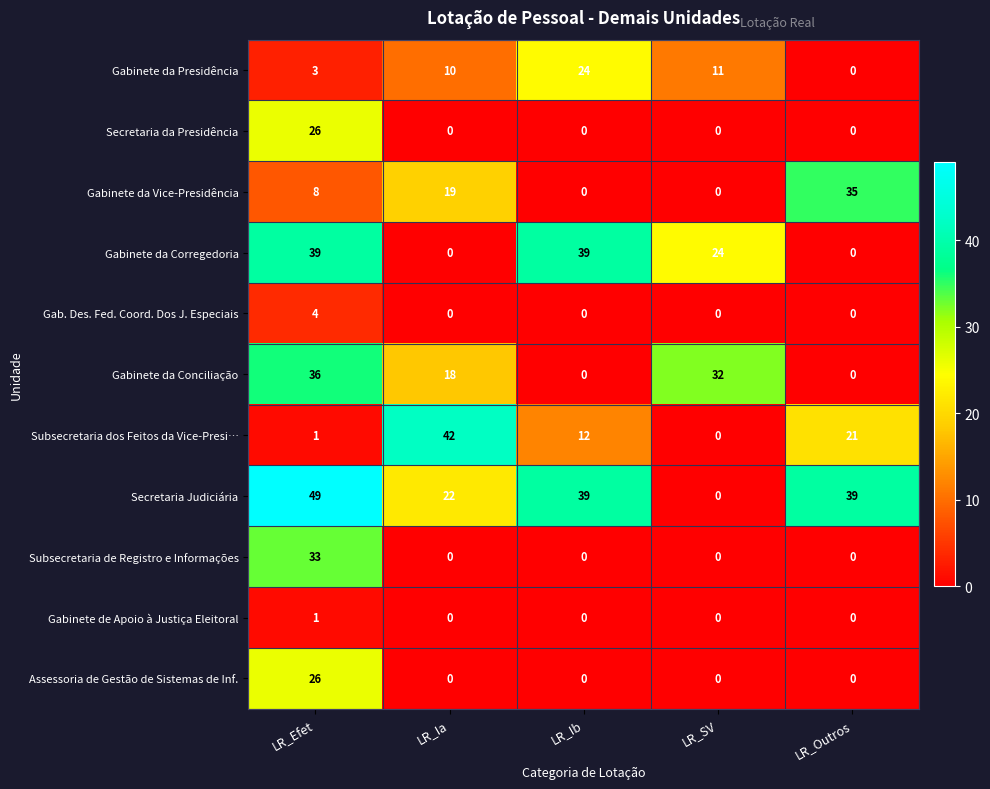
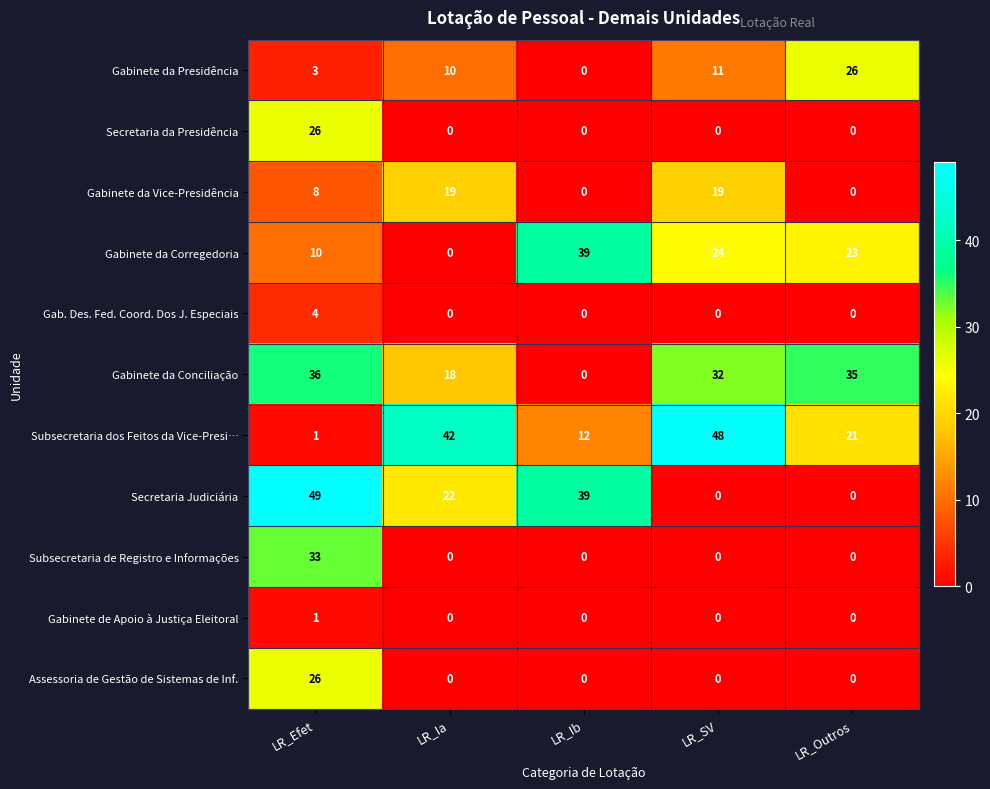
Gabinete da Presidência, LR_Ib: 24 -> 0
Gabinete da Presidência, LR_Outros: 0 -> 26
Gabinete da Vice-Presidência, LR_SV: 0 -> 19
Gabinete da Vice-Presidência, LR_Outros: 35 -> 0
Gabinete da Corregedoria, LR_Efet: 39 -> 10
Gabinete da Corregedoria, LR_Outros: 0 -> 23
Gabinete da Conciliação, LR_Outros: 0 -> 35
Subsecretaria dos Feitos da Vice-Presi…, LR_SV: 0 -> 48
Secretaria Judiciária, LR_Outros: 39 -> 0
